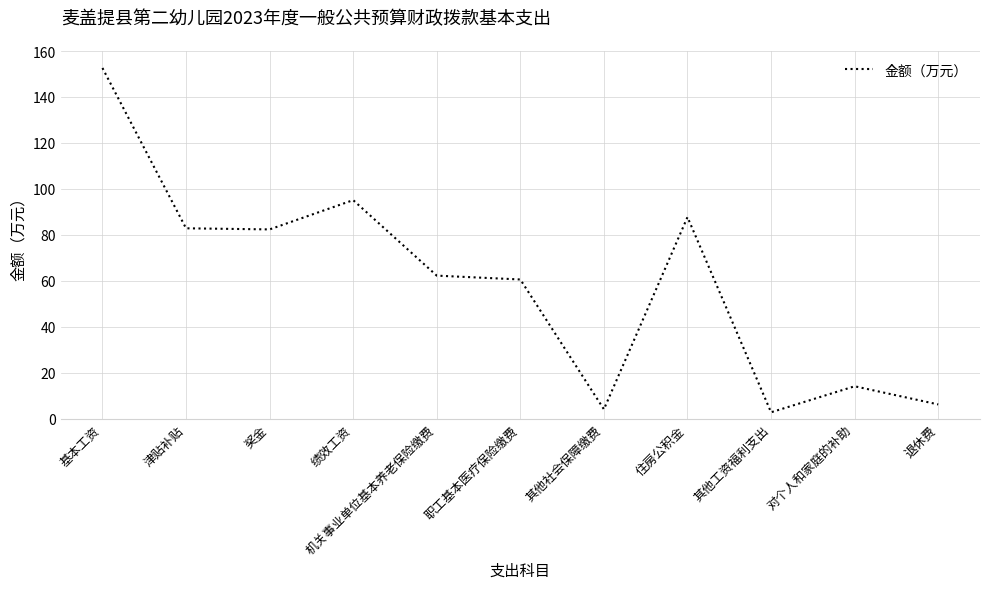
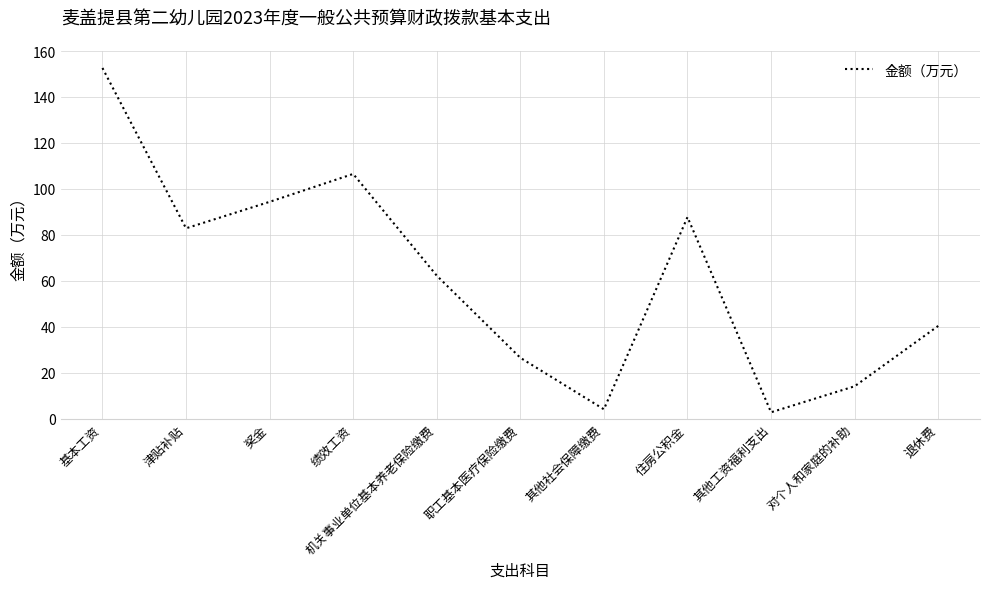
奖金: 82 -> 94
绩效工资: 95 -> 107
职工基本医疗保险缴费: 61 -> 26
退休费: 6 -> 40
